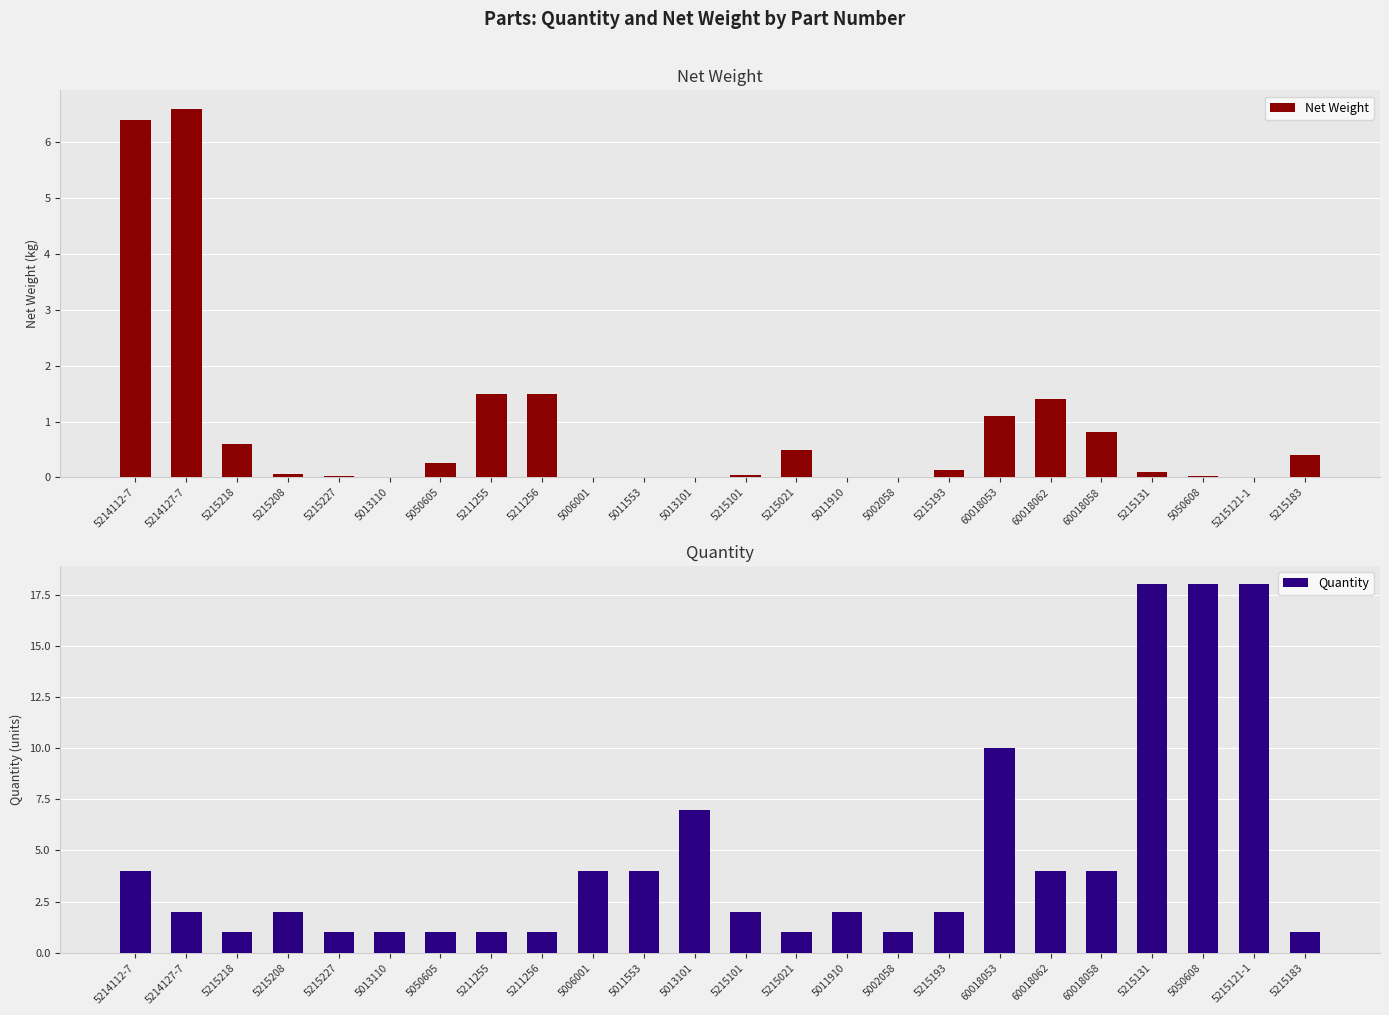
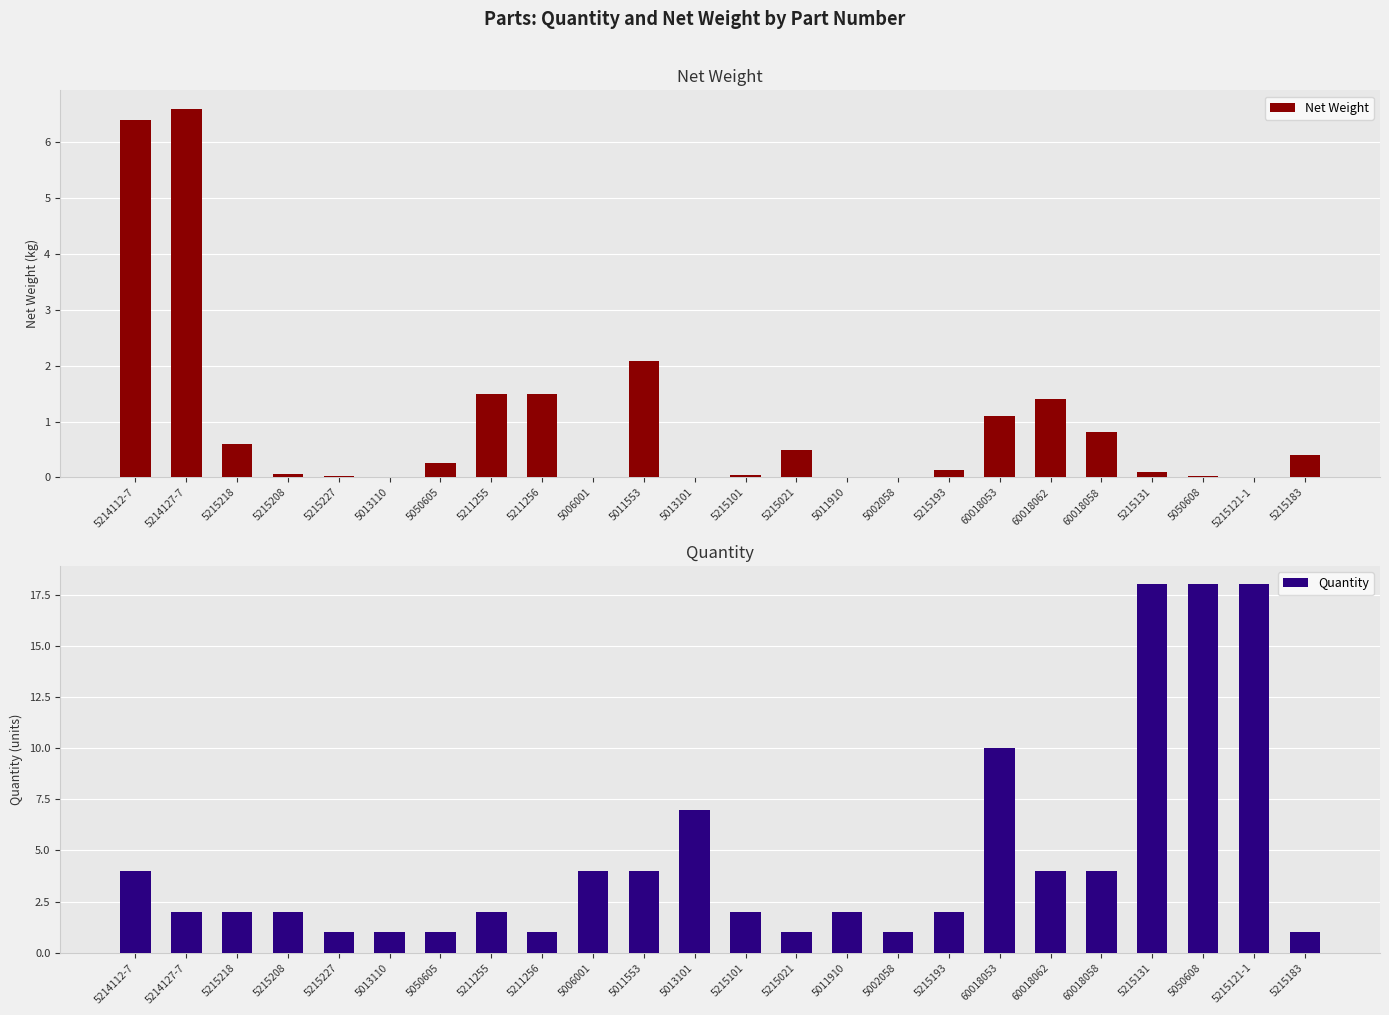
Net Weight, 5011553: 0.0 -> 2.1
Quantity, 5215218: 1 -> 2
Quantity, 5211255: 1 -> 2
